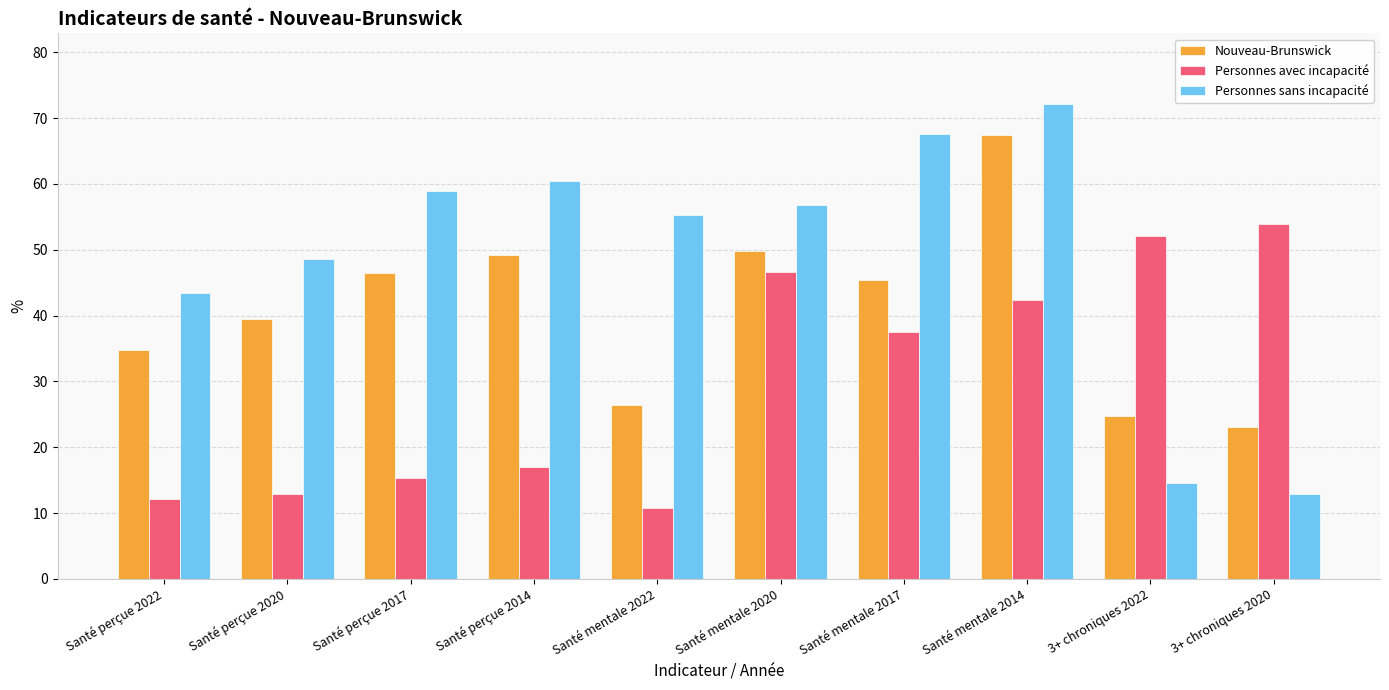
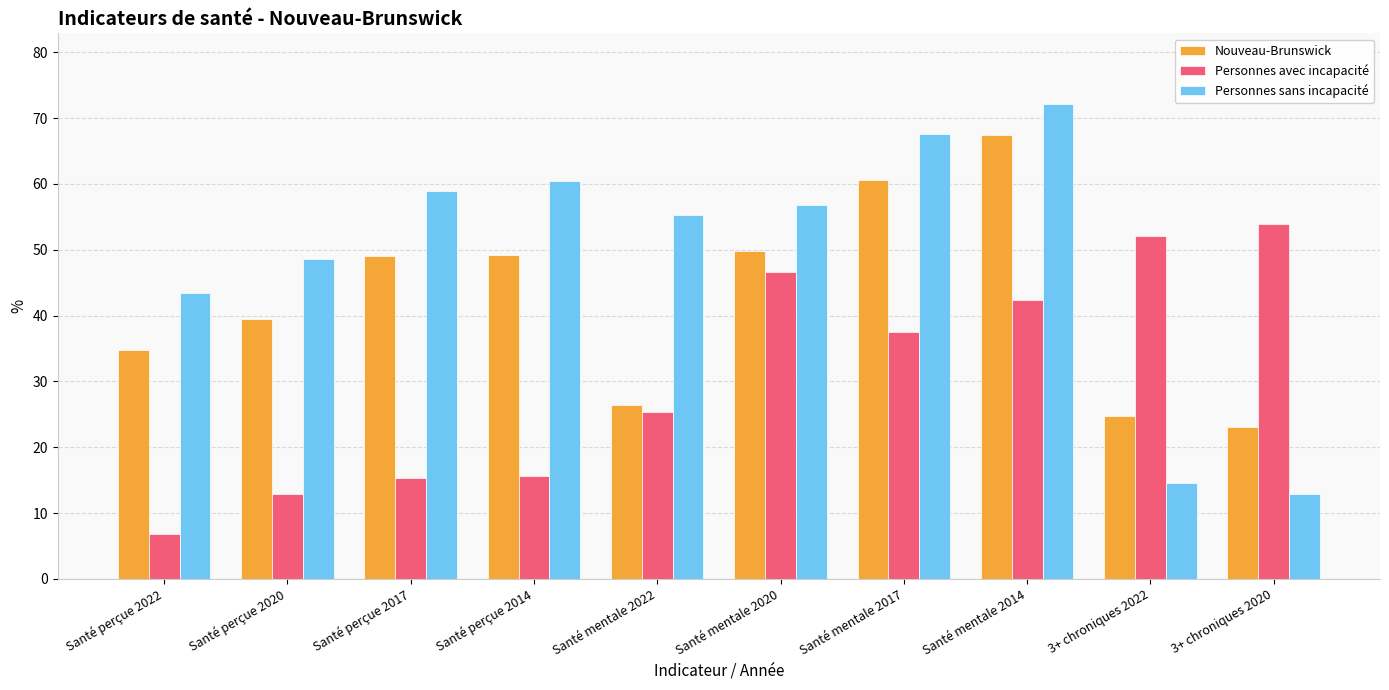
Personnes avec incapacité, Santé perçue 2022: 12 -> 7
Nouveau-Brunswick, Santé perçue 2017: 47 -> 49
Personnes avec incapacité, Santé perçue 2014: 17 -> 16
Personnes avec incapacité, Santé mentale 2022: 11 -> 25
Nouveau-Brunswick, Santé mentale 2017: 45 -> 61
